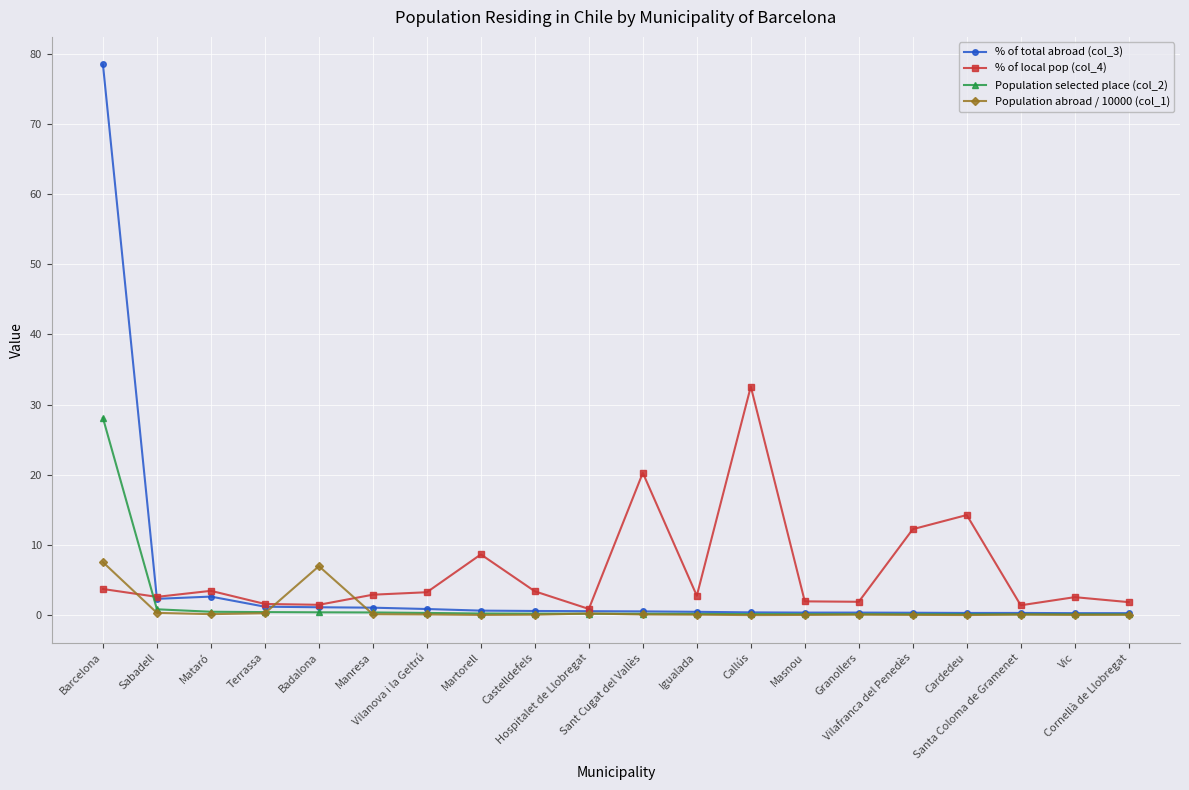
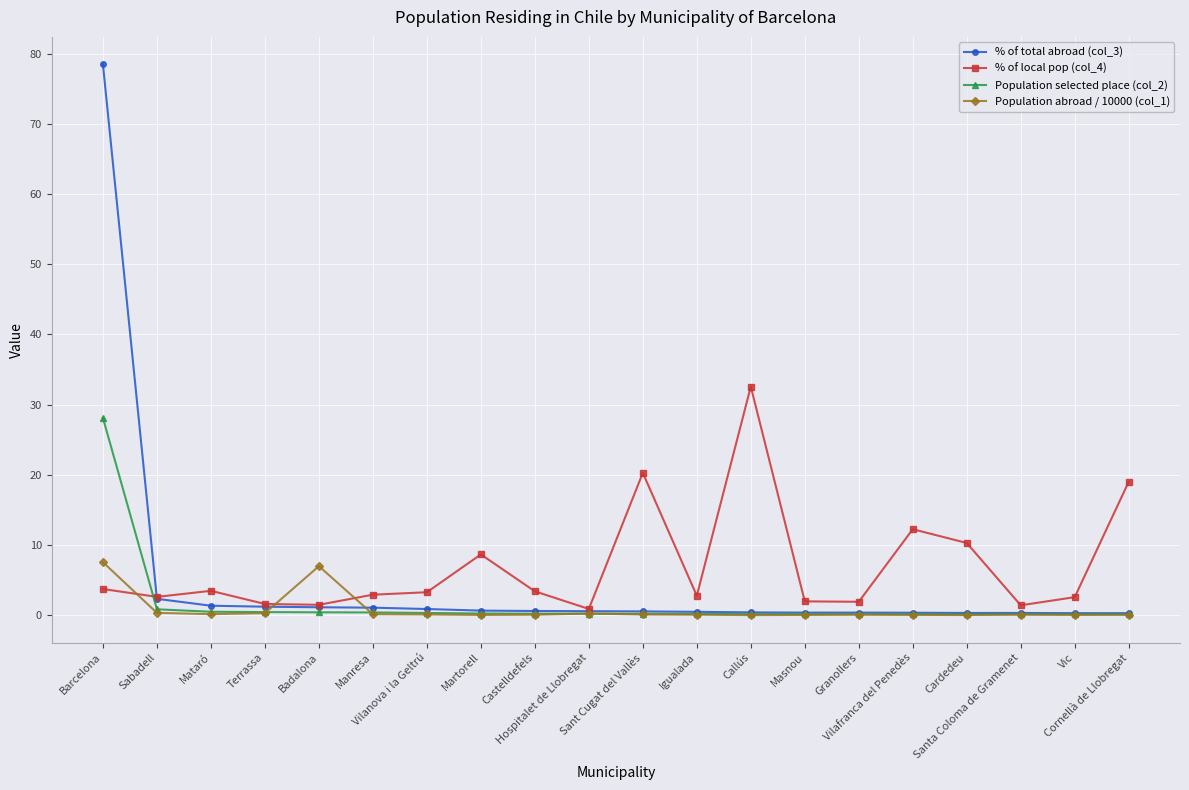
% of total abroad (col_3), Mataró: 3 -> 1
% of local pop (col_4), Cardedeu: 14 -> 10
% of local pop (col_4), Cornellà de Llobregat: 2 -> 19
